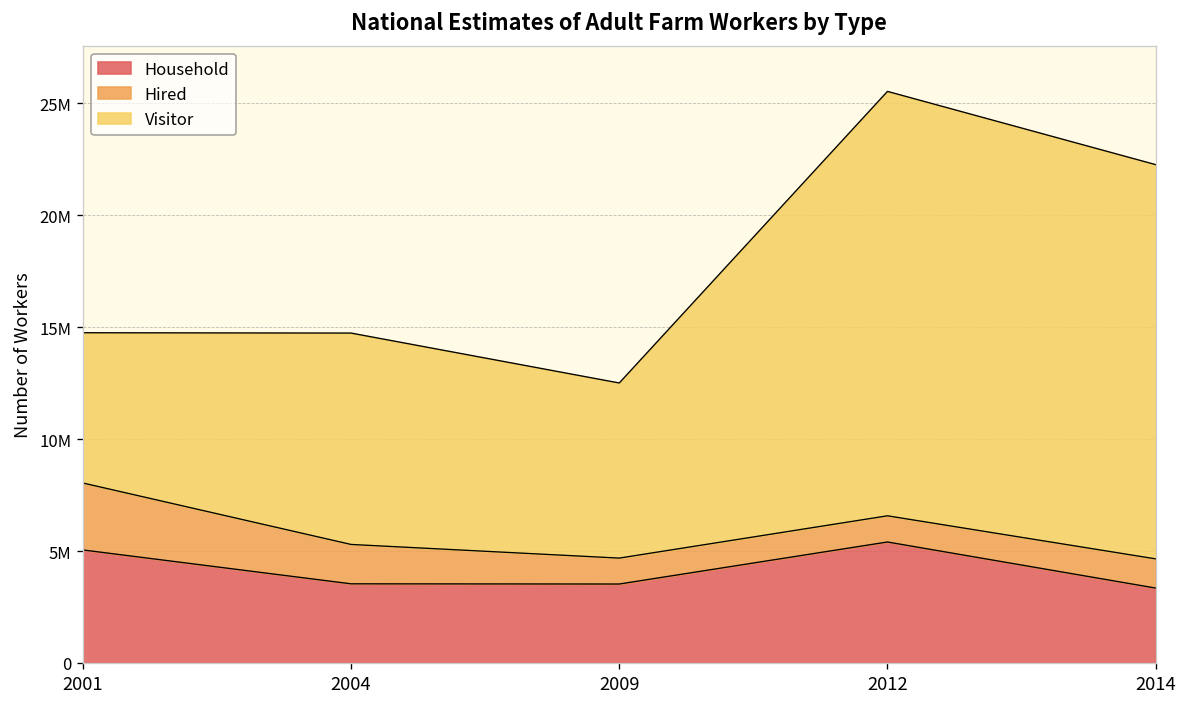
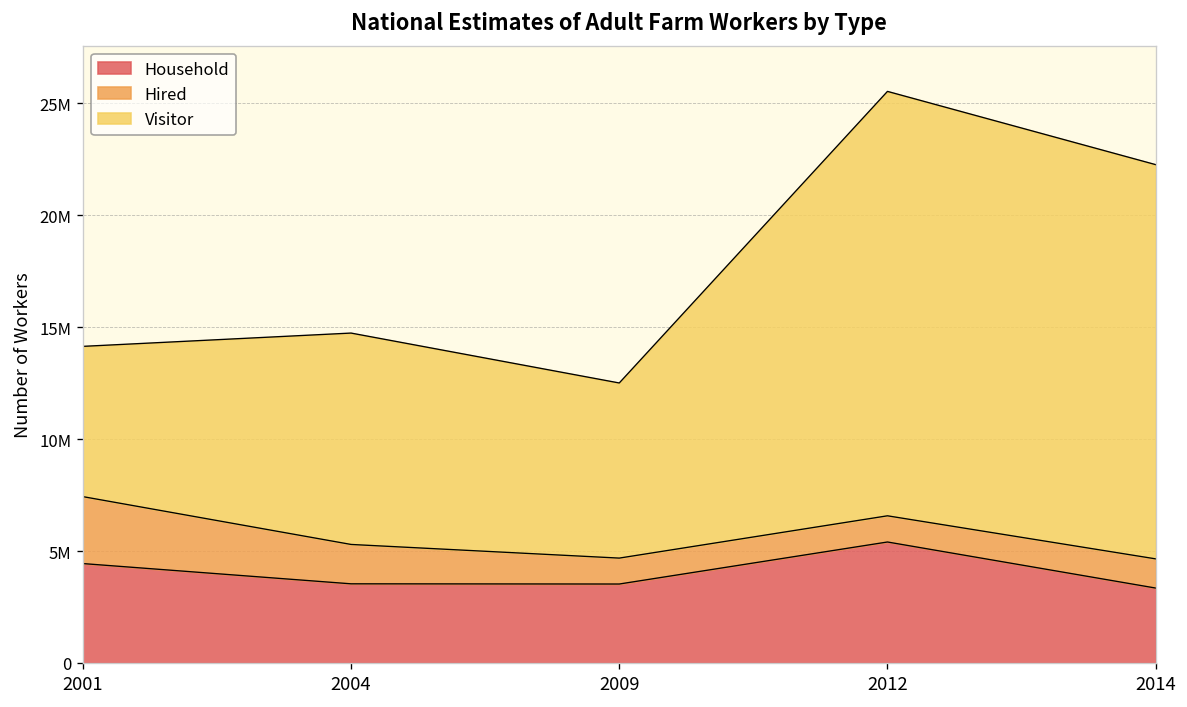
Household, 2001: 5000000 -> 4400000
